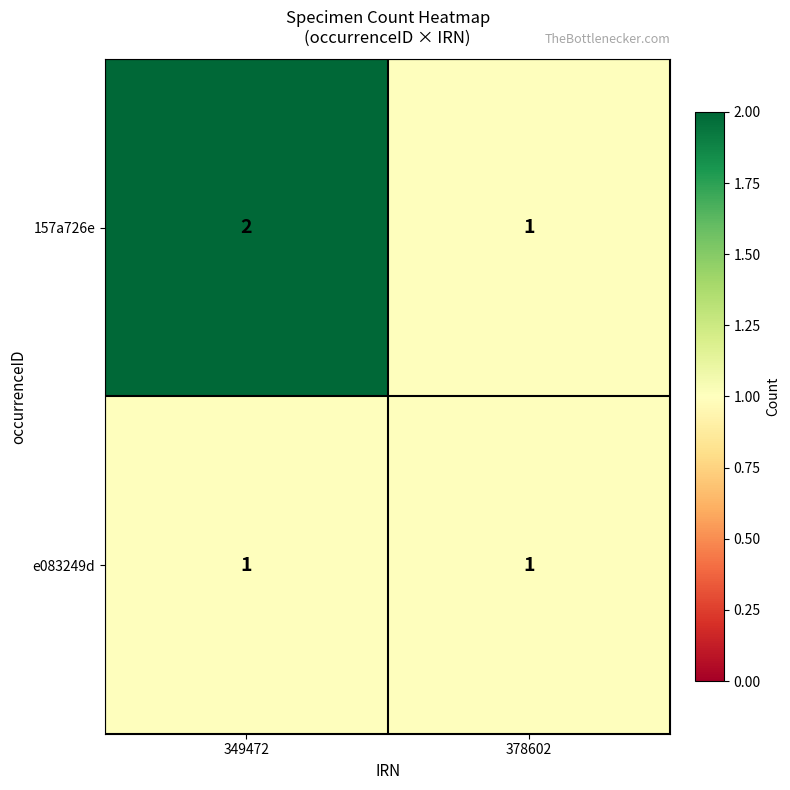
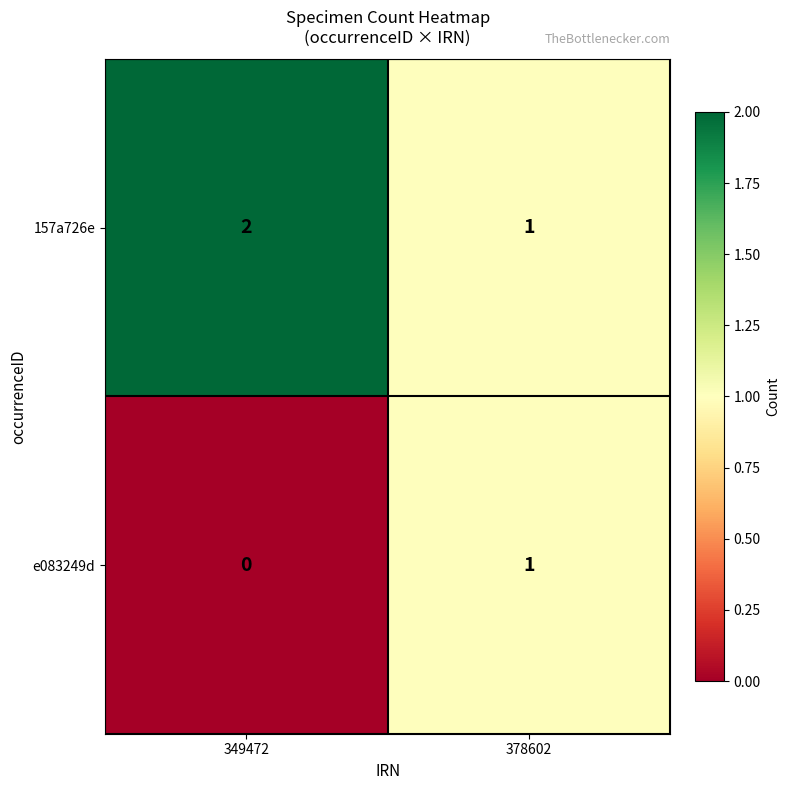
e083249d, 349472: 1 -> 0
